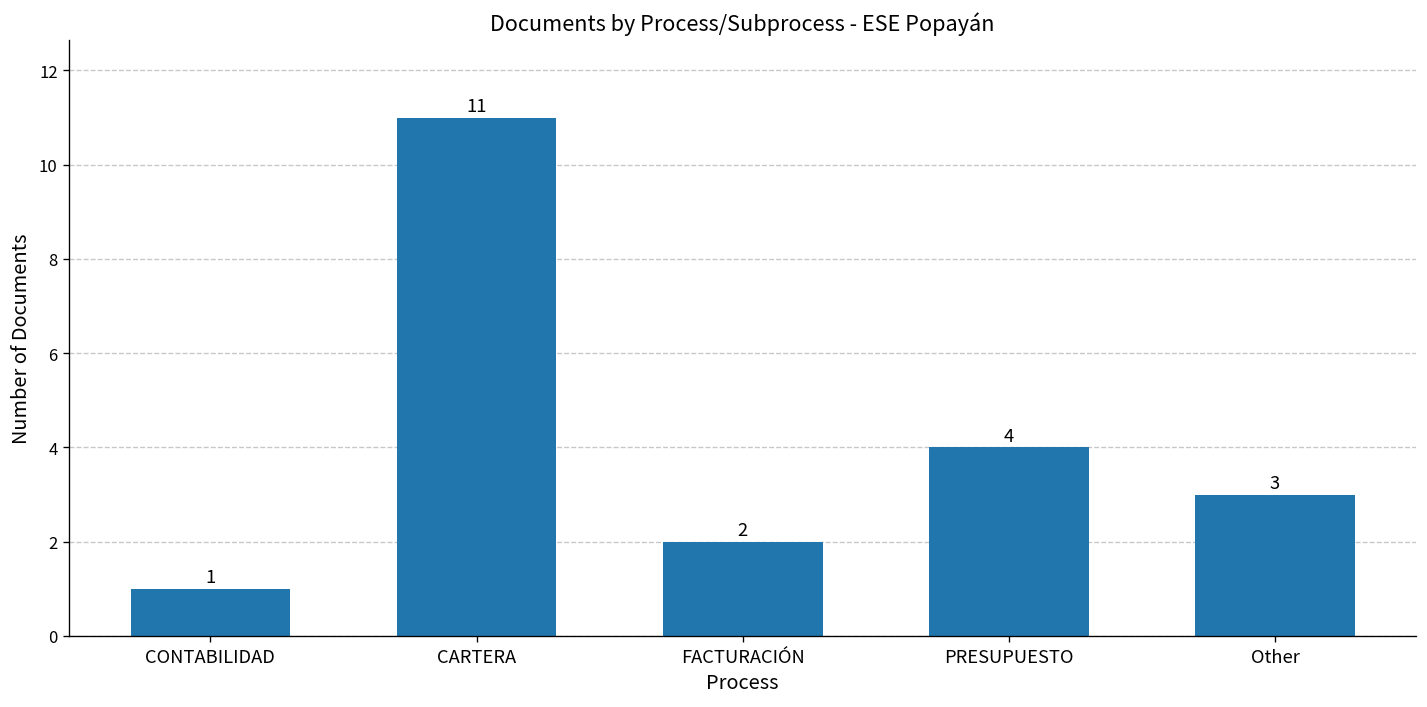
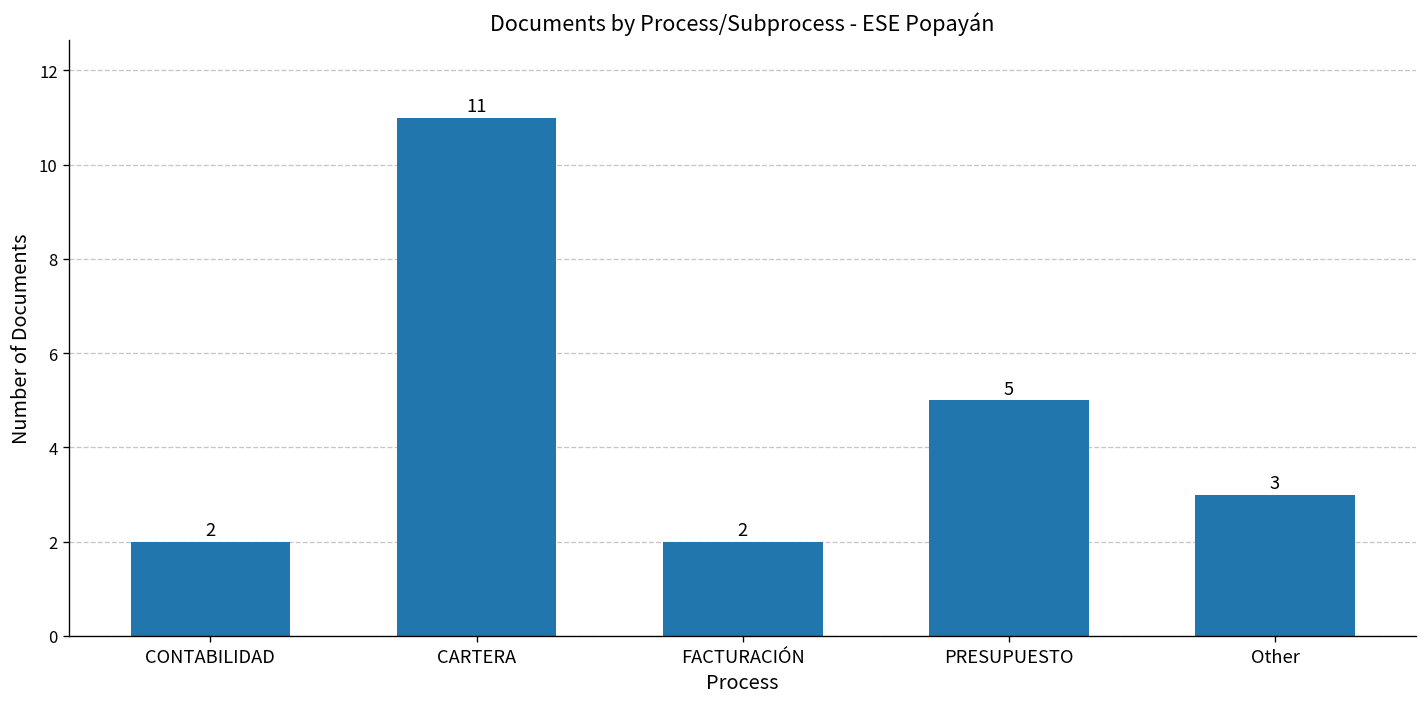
CONTABILIDAD: 1 -> 2
PRESUPUESTO: 4 -> 5
